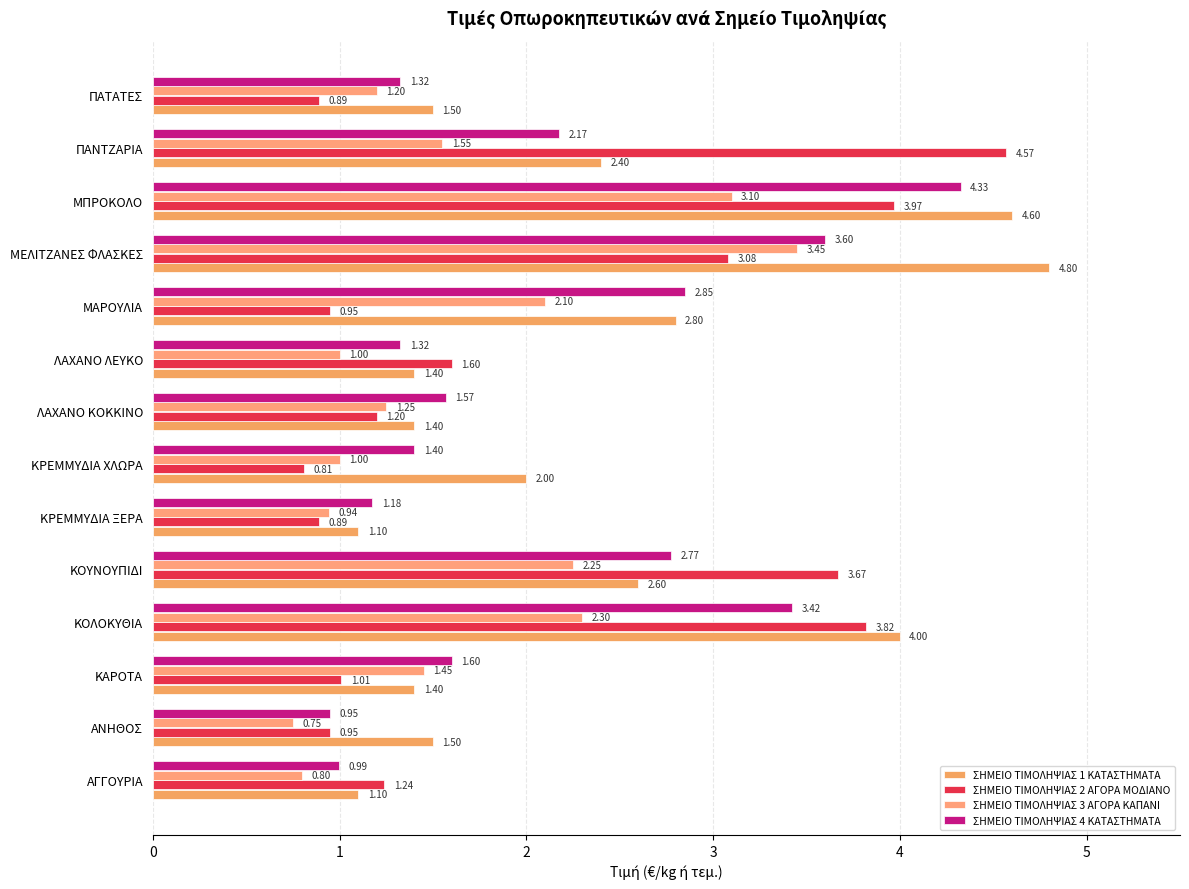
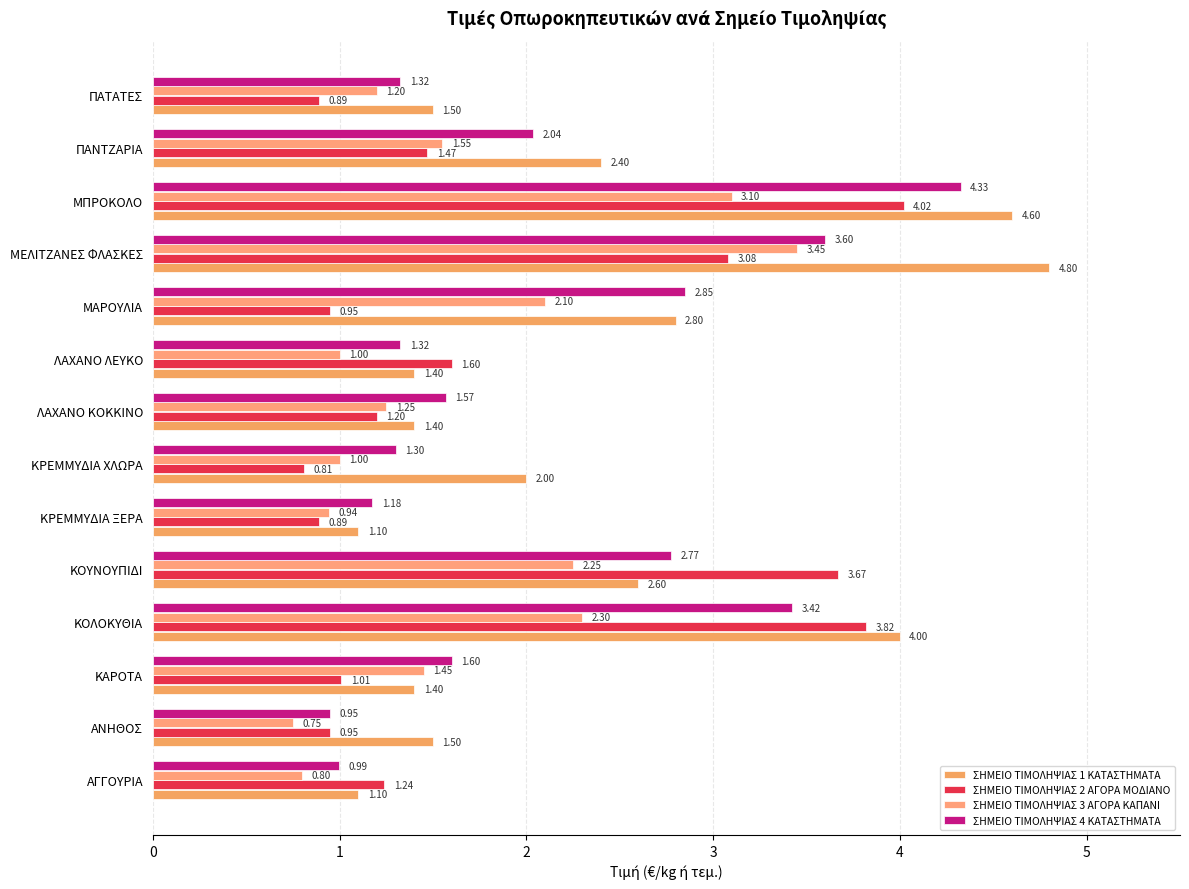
ΣΗΜΕΙΟ ΤΙΜΟΛΗΨΙΑΣ 4 ΚΑΤΑΣΤΗΜΑΤΑ, ΠΑΝΤΖΑΡΙΑ: 2.17 -> 2.04
ΣΗΜΕΙΟ ΤΙΜΟΛΗΨΙΑΣ 2 ΑΓΟΡΑ ΜΟΔΙΑΝΟ, ΠΑΝΤΖΑΡΙΑ: 4.57 -> 1.47
ΣΗΜΕΙΟ ΤΙΜΟΛΗΨΙΑΣ 2 ΑΓΟΡΑ ΜΟΔΙΑΝΟ, ΜΠΡΟΚΟΛΟ: 3.97 -> 4.02
ΣΗΜΕΙΟ ΤΙΜΟΛΗΨΙΑΣ 4 ΚΑΤΑΣΤΗΜΑΤΑ, ΚΡΕΜΜΥΔΙΑ ΧΛΩΡΑ: 1.40 -> 1.30
